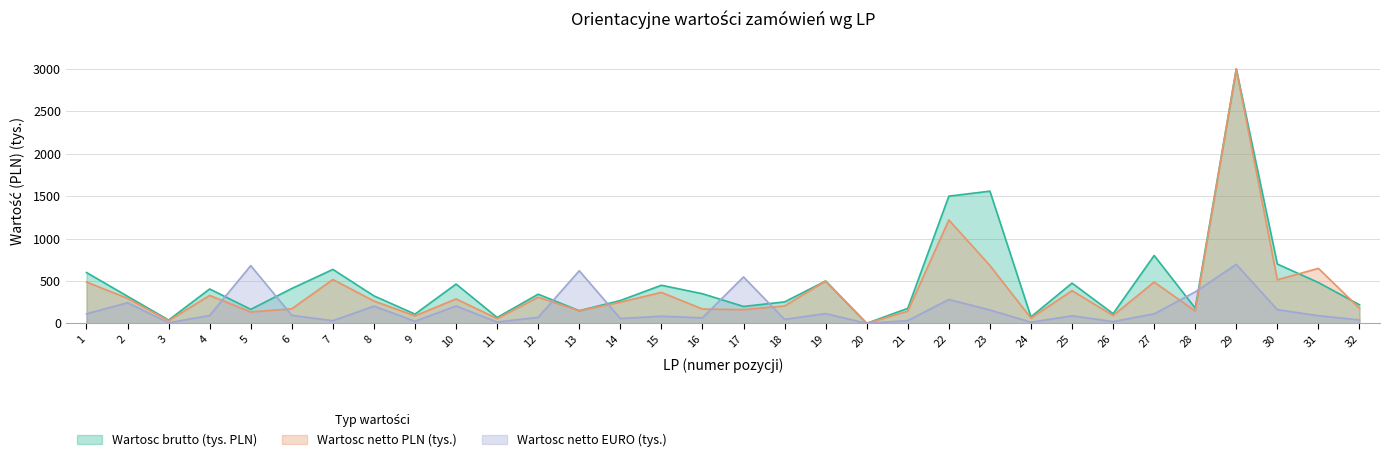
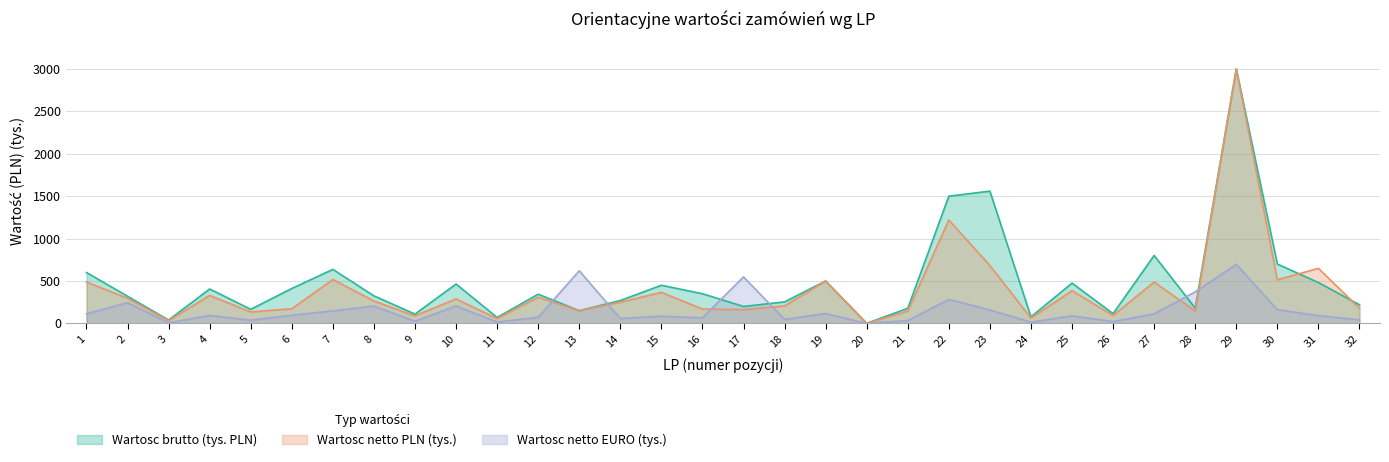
Wartosc netto EURO (tys.), 5: 700 -> 0
Wartosc netto EURO (tys.), 7: 0 -> 100
